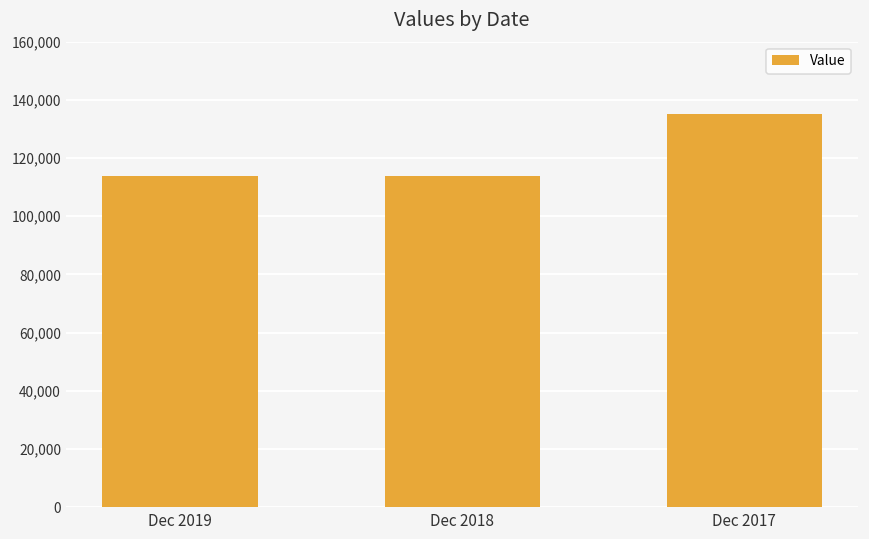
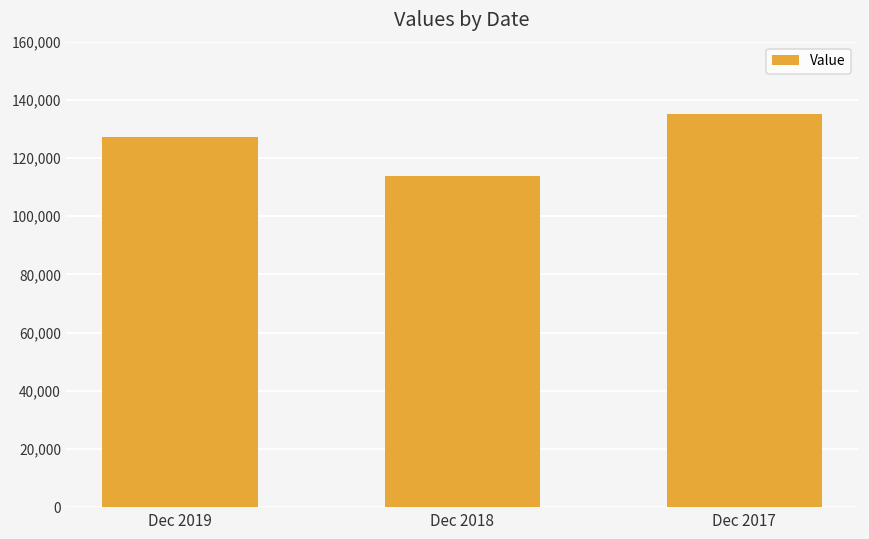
Dec 2019: 114,000 -> 127,000
